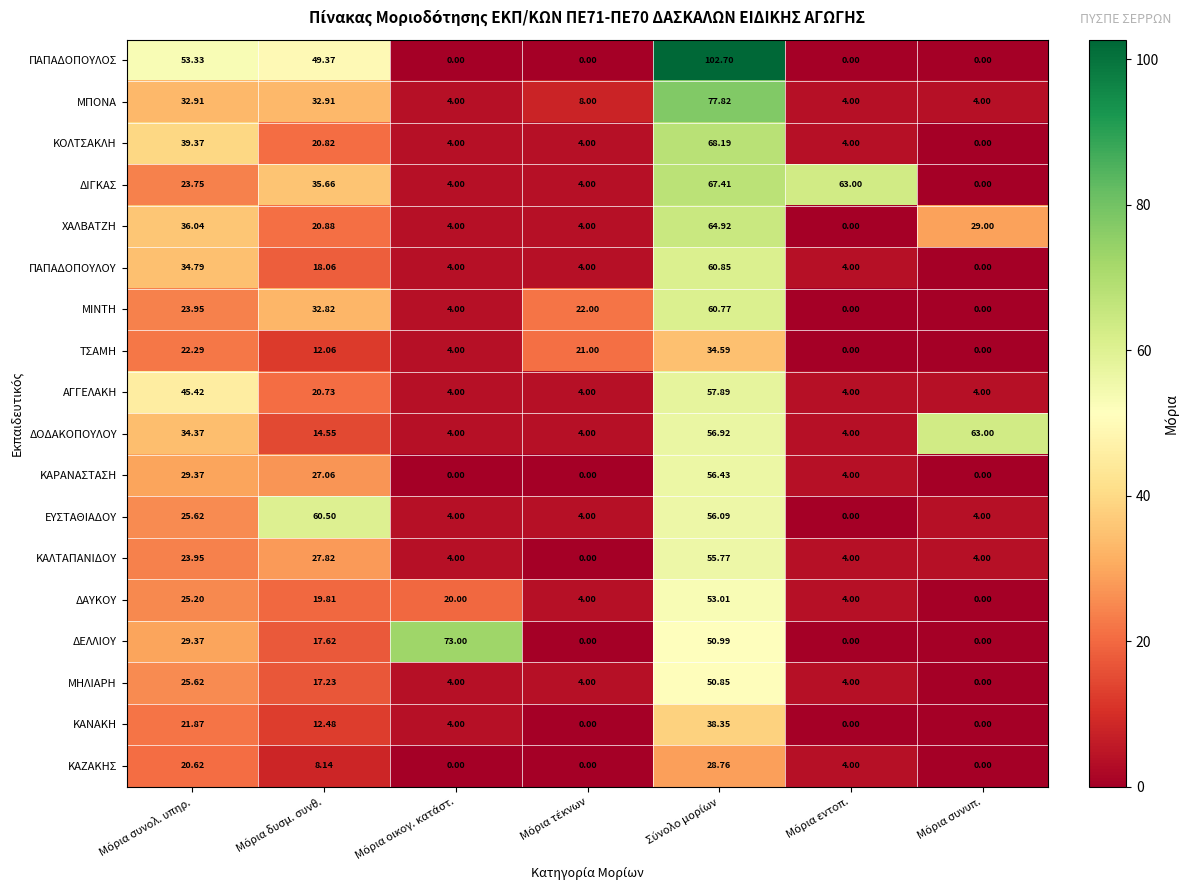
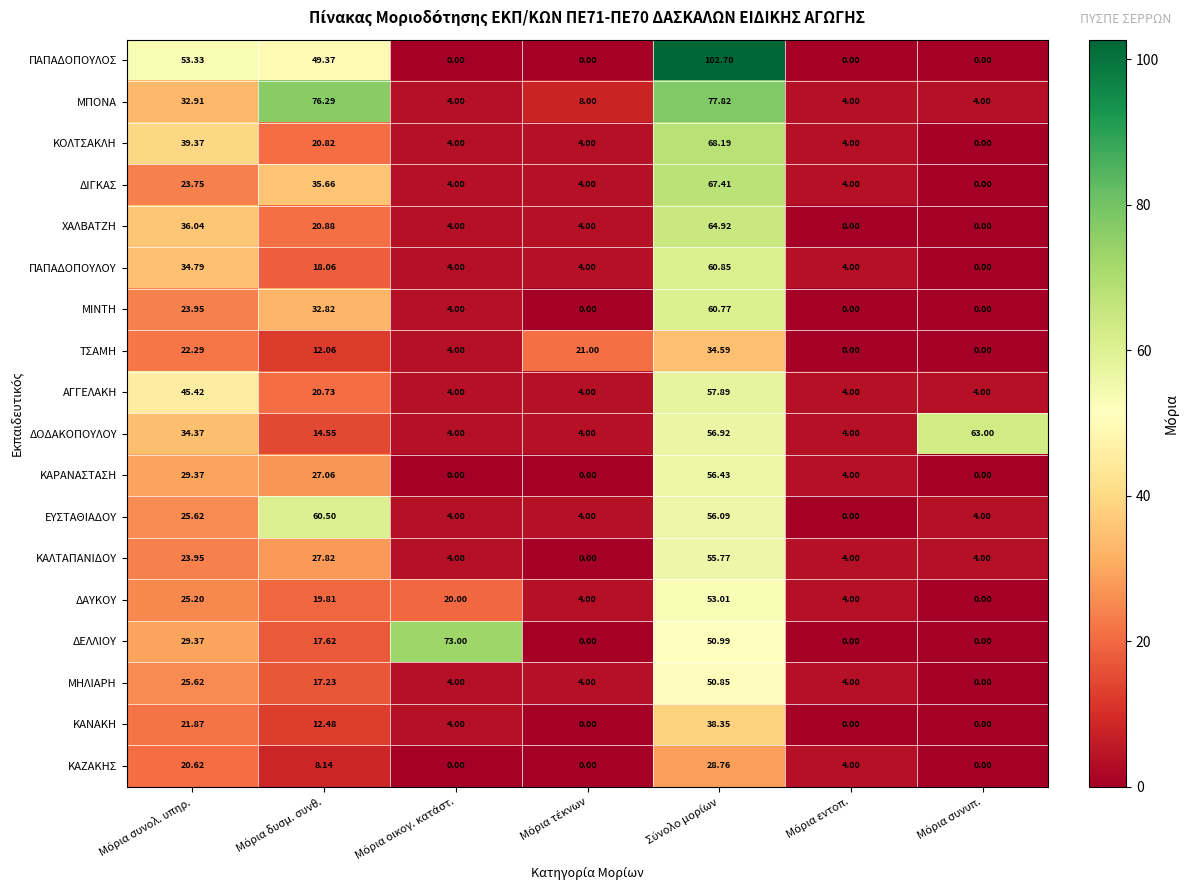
ΜΠΟΝΑ, Μόρια δυσμ. συνθ.: 32.91 -> 76.29
ΔΙΓΚΑΣ, Μόρια εντοπ.: 63.00 -> 4.00
ΧΑΛΒΑΤΖΗ, Μόρια συνυπ.: 29.00 -> 0.00
ΜΙΝΤΗ, Μόρια τέκνων: 22.00 -> 0.00
